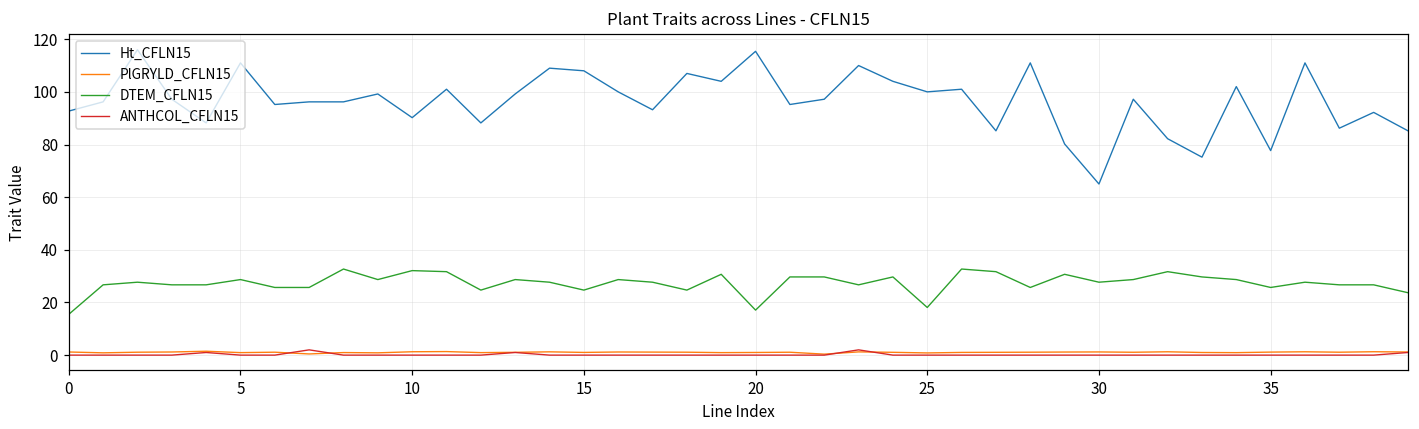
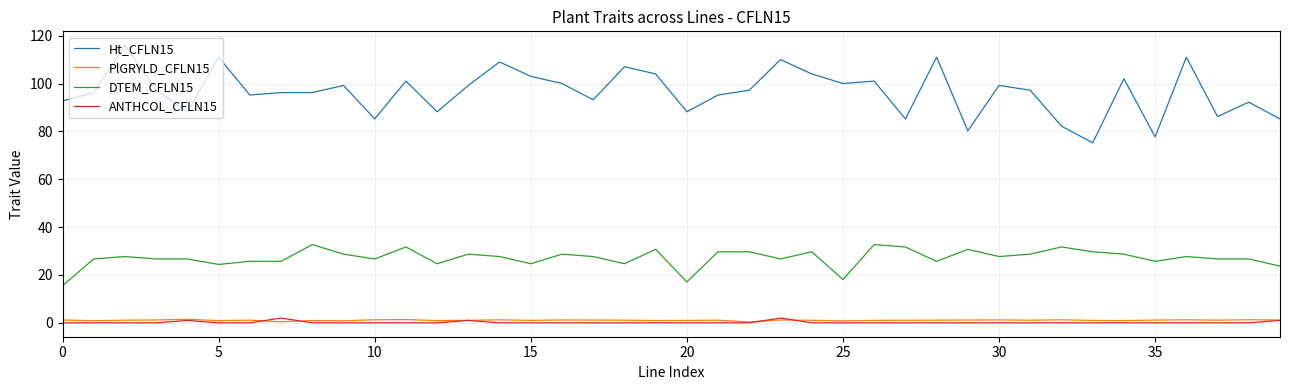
DTEM_CFLN15, 5: 29 -> 24
Ht_CFLN15, 10: 90 -> 85
DTEM_CFLN15, 10: 32 -> 27
Ht_CFLN15, 15: 108 -> 103
Ht_CFLN15, 20: 115 -> 88
Ht_CFLN15, 30: 65 -> 99
